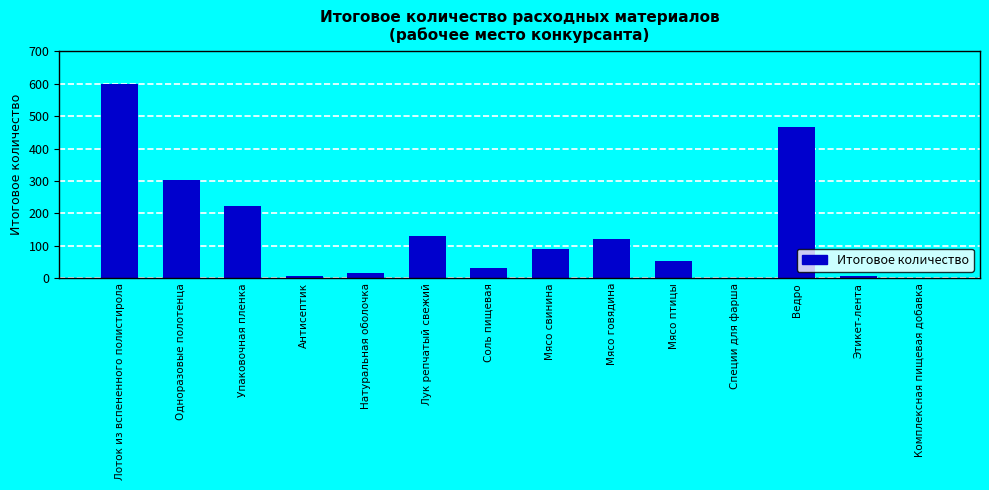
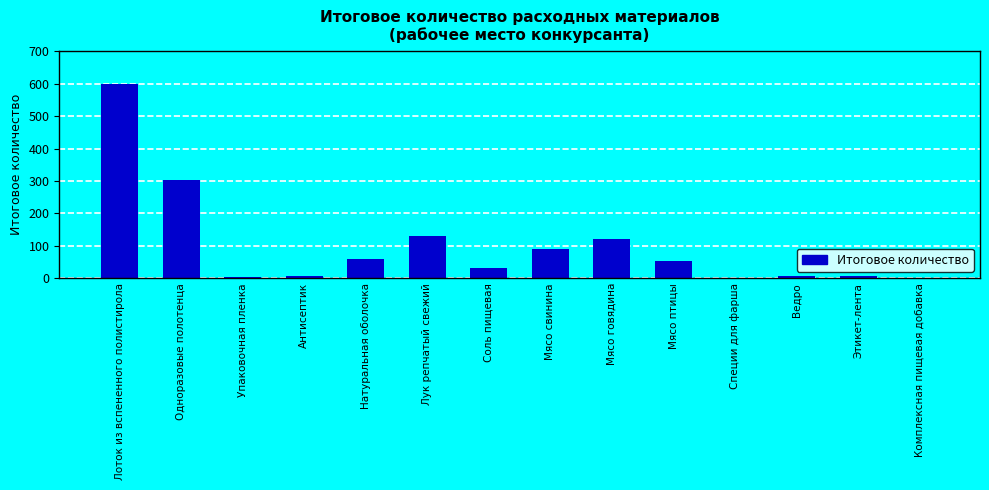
Упаковочная пленка: 220 -> 0
Натуральная оболочка: 20 -> 60
Ведро: 470 -> 10
